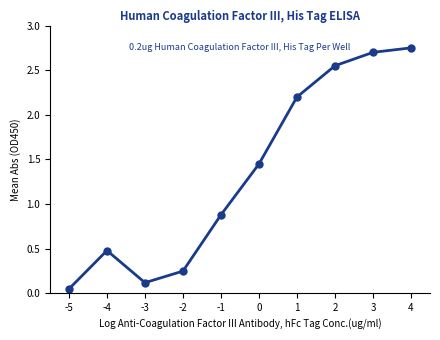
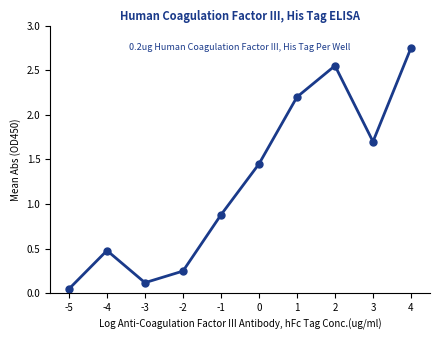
3: 2.7 -> 1.7
